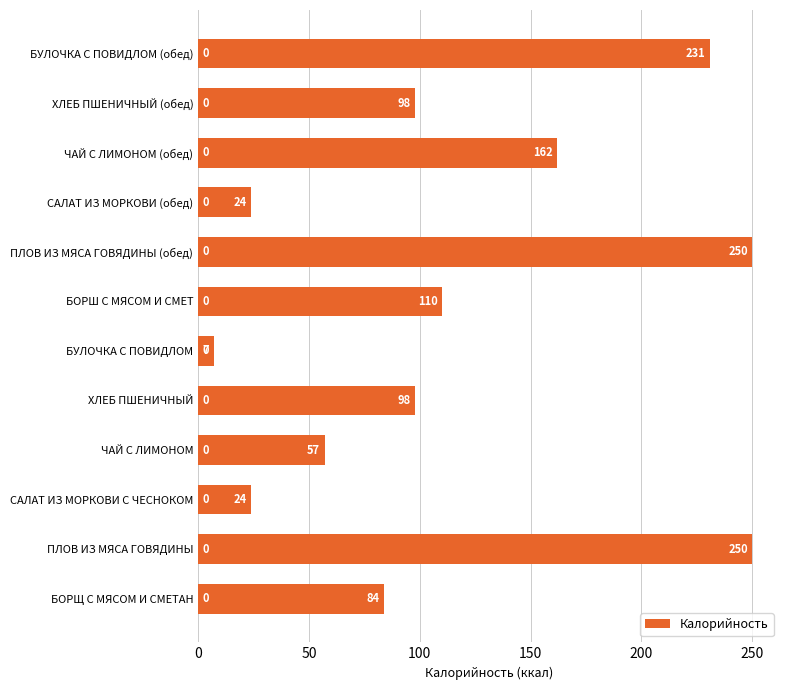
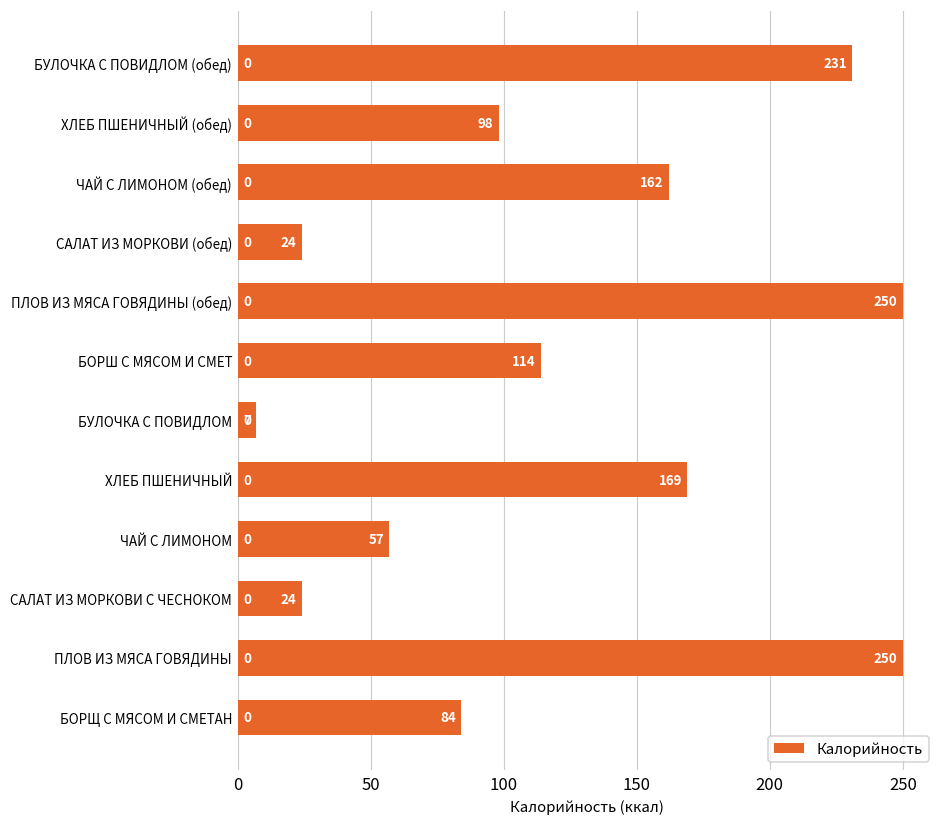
БОРШ С МЯСОМ И СМЕТ: 110 -> 114
ХЛЕБ ПШЕНИЧНЫЙ: 98 -> 169
